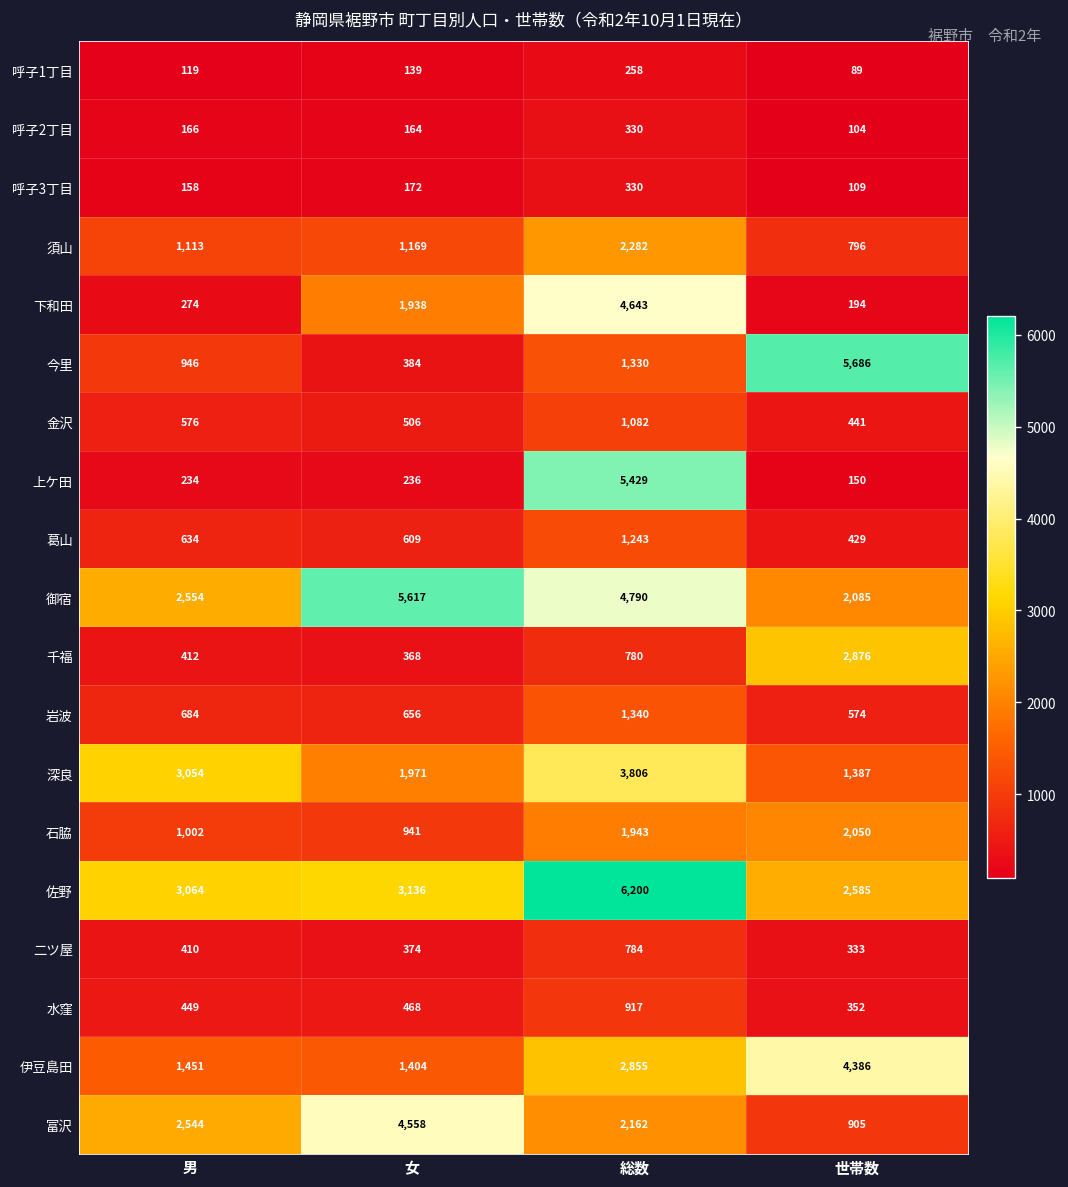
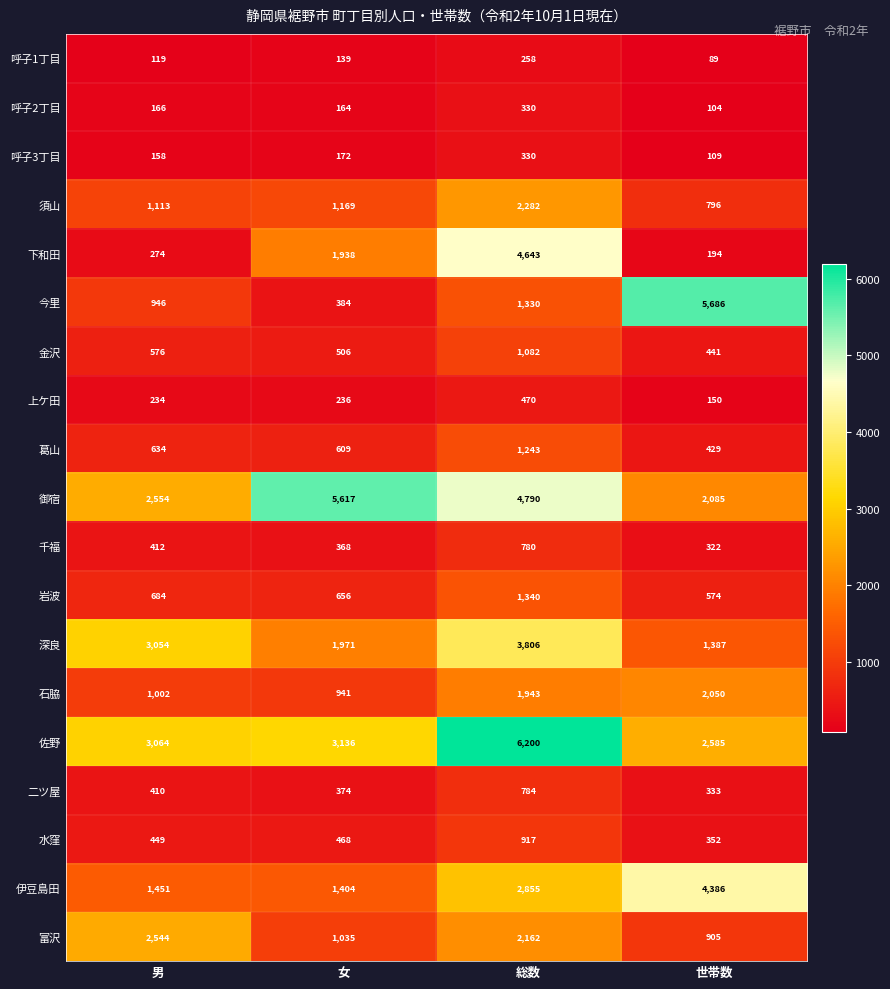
上ケ田, 総数: 5,429 -> 470
千福, 世帯数: 2,876 -> 322
富沢, 女: 4,558 -> 1,035
